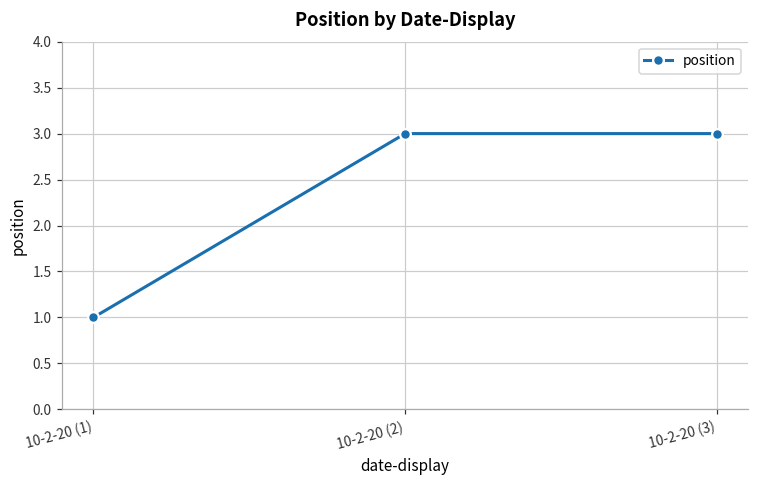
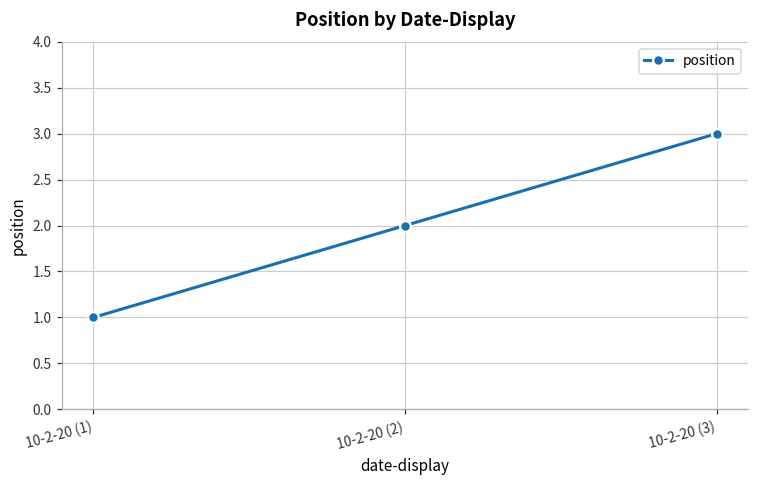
10-2-20 (2): 3 -> 2
